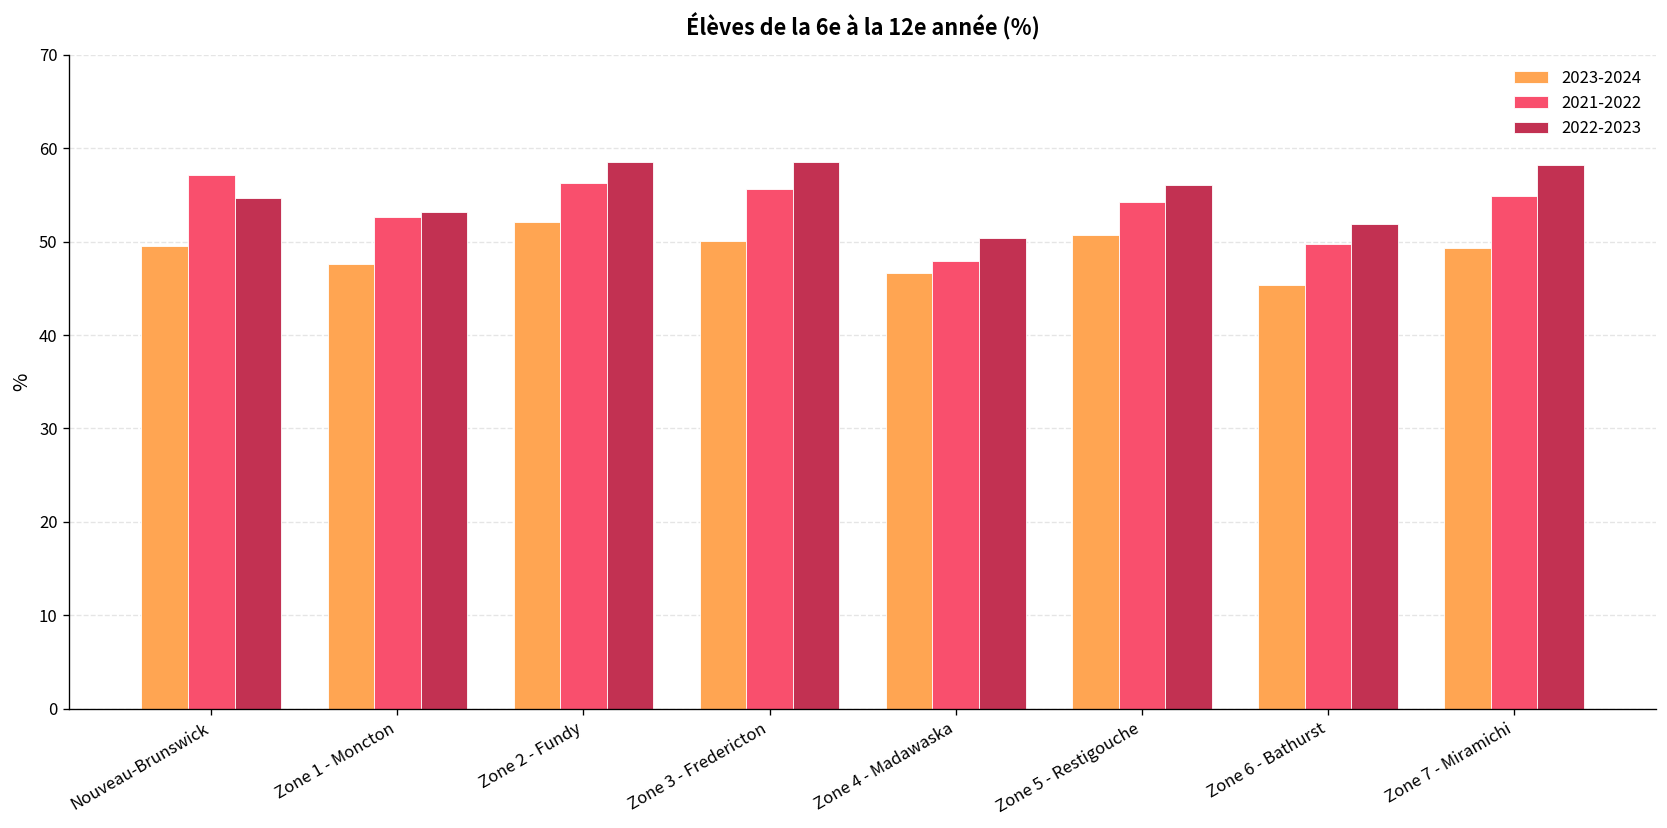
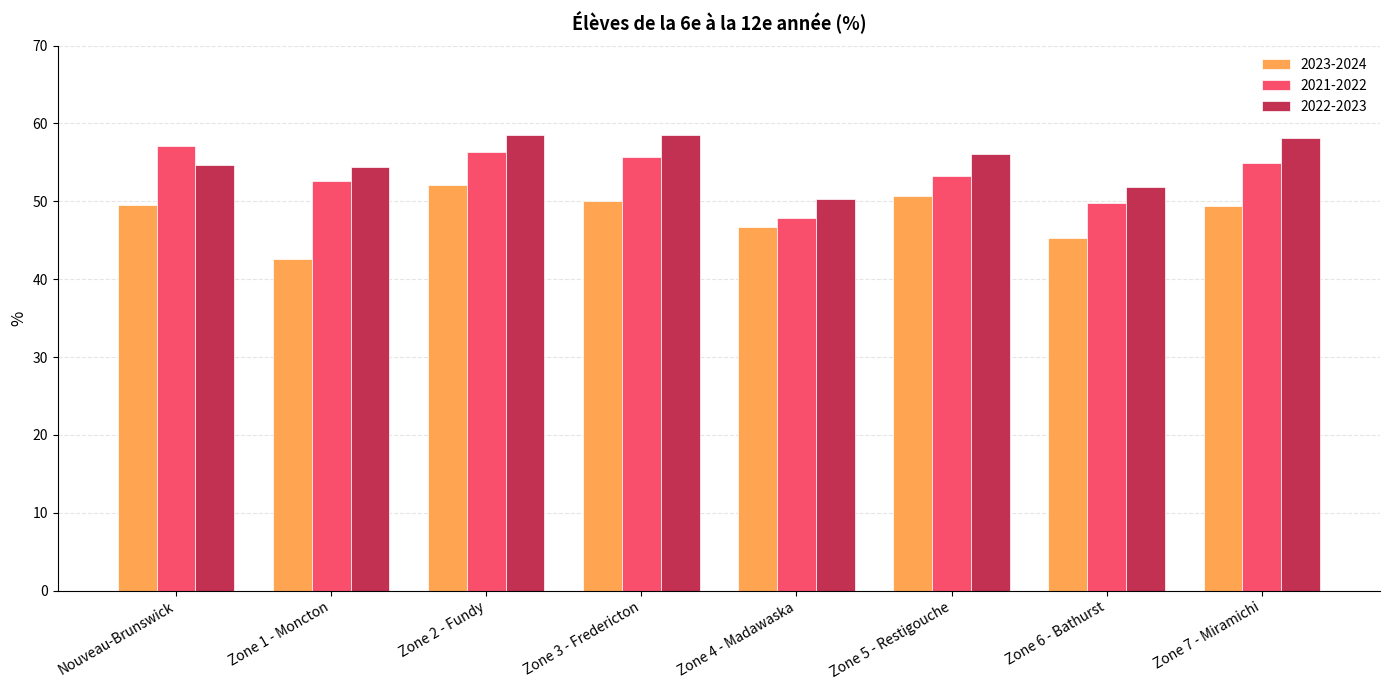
2023-2024, Zone 1 - Moncton: 48 -> 43
2022-2023, Zone 1 - Moncton: 53 -> 54
2021-2022, Zone 5 - Restigouche: 54 -> 53
